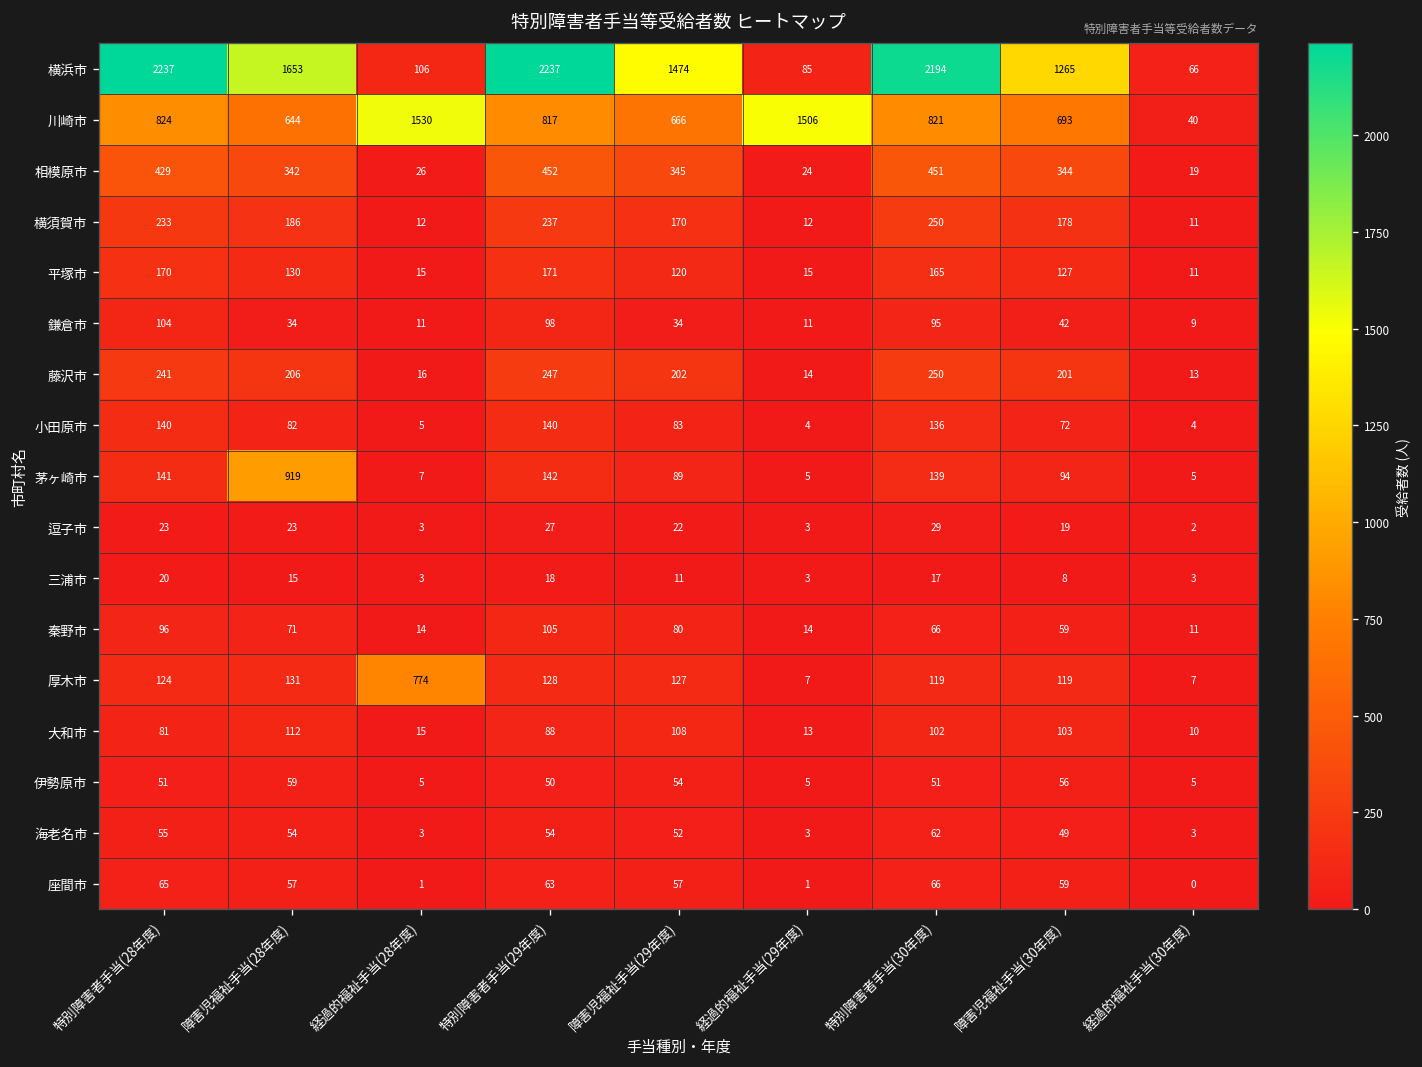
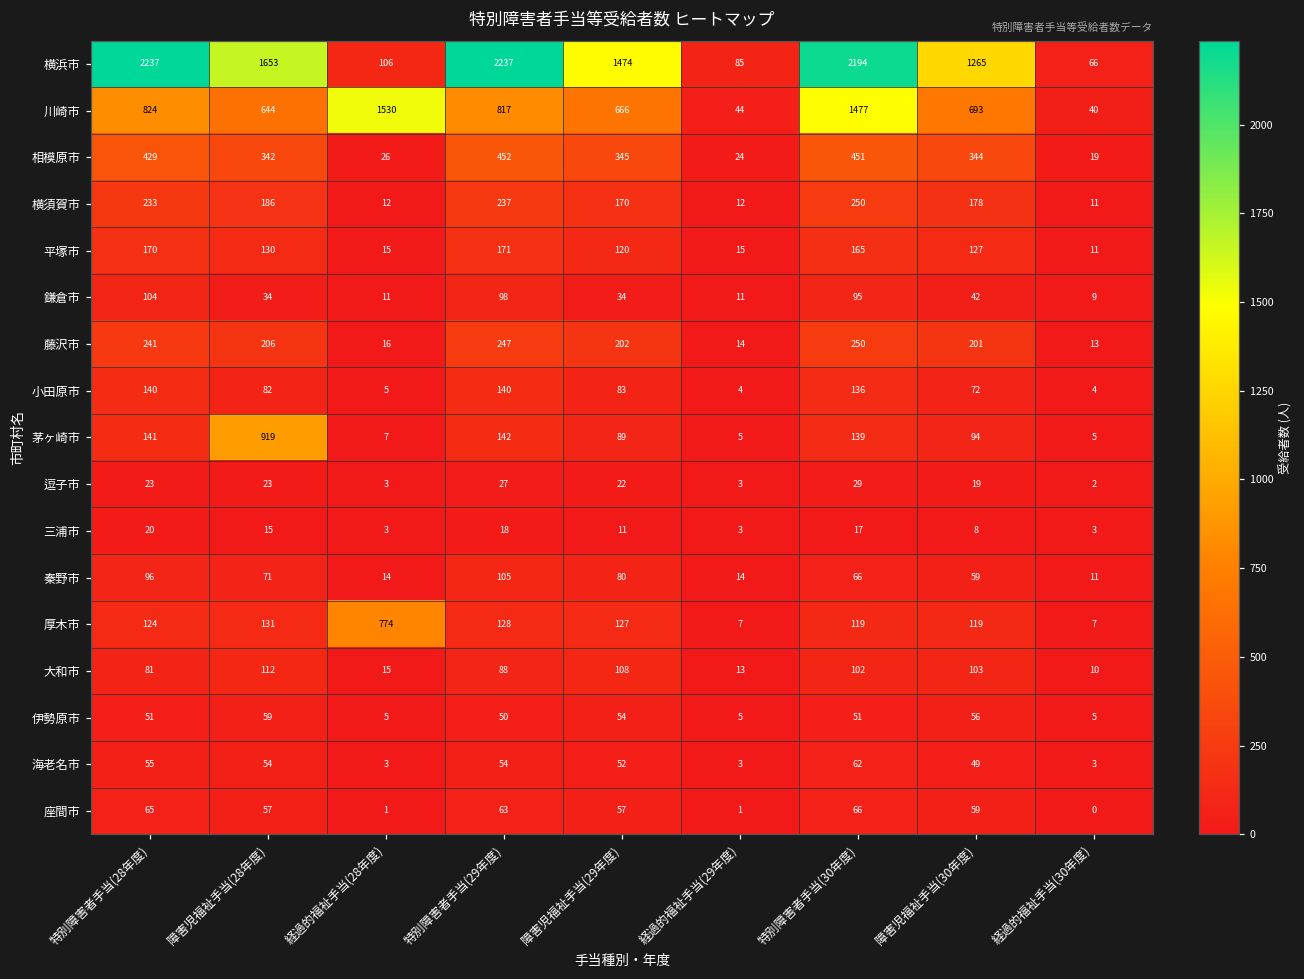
川崎市, 経過的福祉手当(29年度): 1506 -> 44
川崎市, 特別障害者手当(30年度): 821 -> 1477
